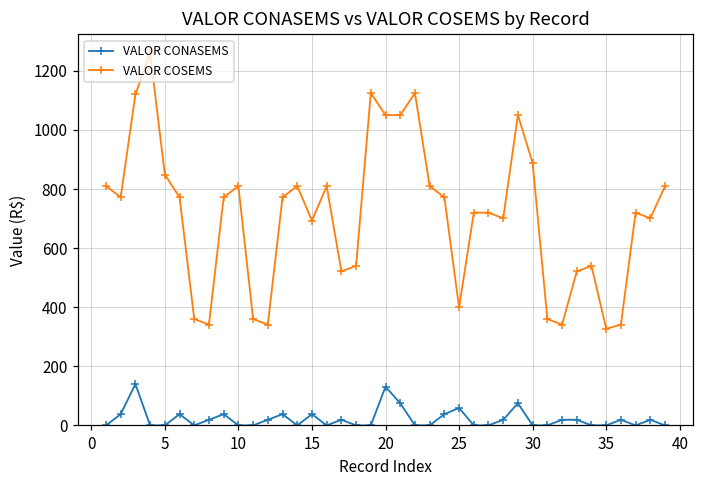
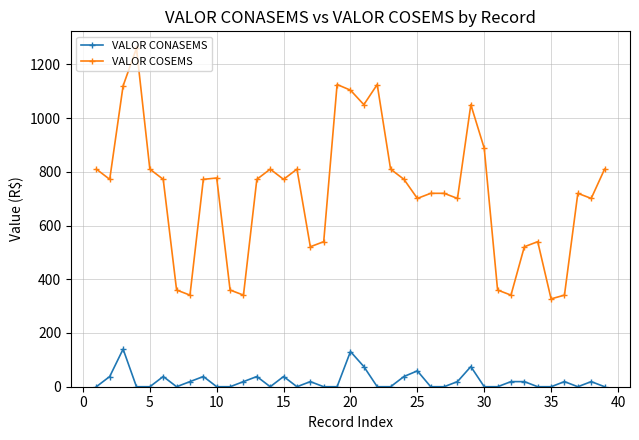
VALOR COSEMS, 5: 850 -> 810
VALOR COSEMS, 10: 810 -> 780
VALOR COSEMS, 15: 690 -> 770
VALOR COSEMS, 20: 1050 -> 1100
VALOR COSEMS, 25: 400 -> 700
